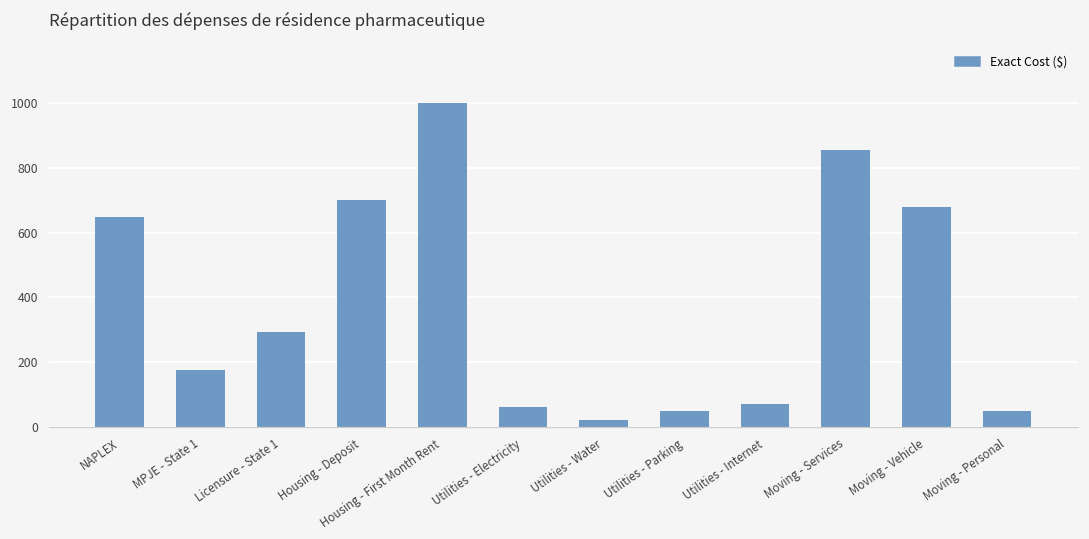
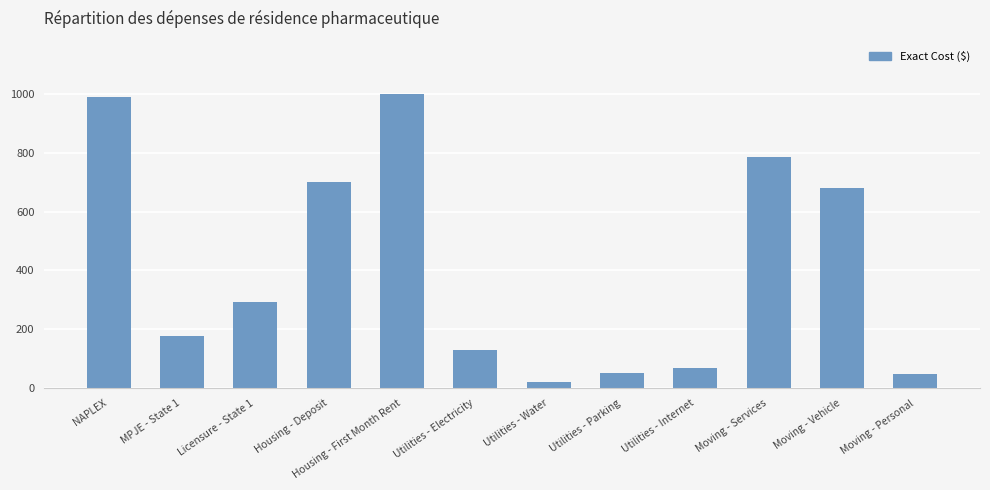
NAPLEX: 650 -> 990
Utilities - Electricity: 60 -> 130
Moving - Services: 860 -> 790
